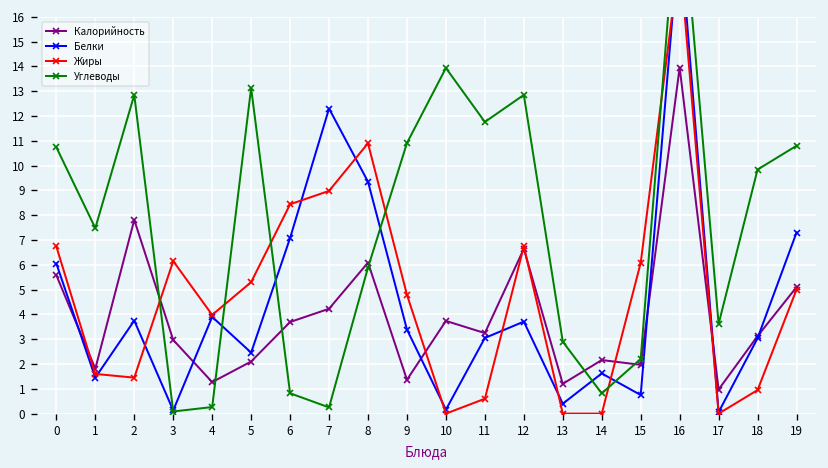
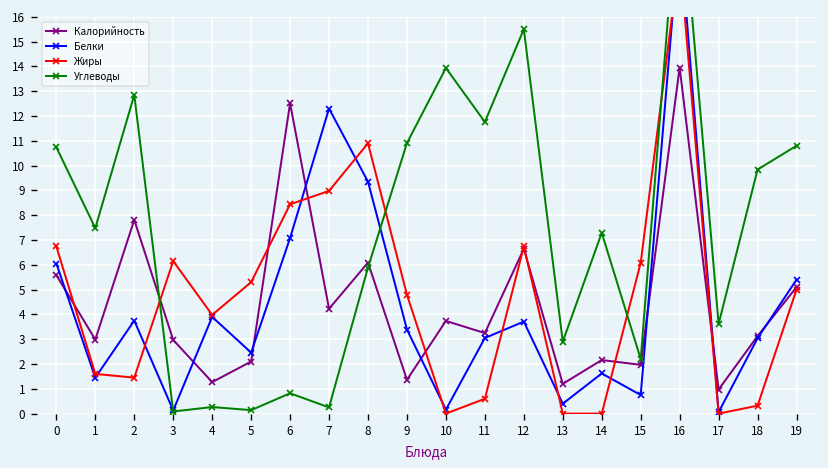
Калорийность, 1: 1.8 -> 3.0
Углеводы, 5: 13.1 -> 0.1
Калорийность, 6: 3.7 -> 12.5
Углеводы, 12: 12.9 -> 15.5
Углеводы, 14: 0.8 -> 7.3
Жиры, 18: 1.0 -> 0.3
Белки, 19: 7.3 -> 5.4
